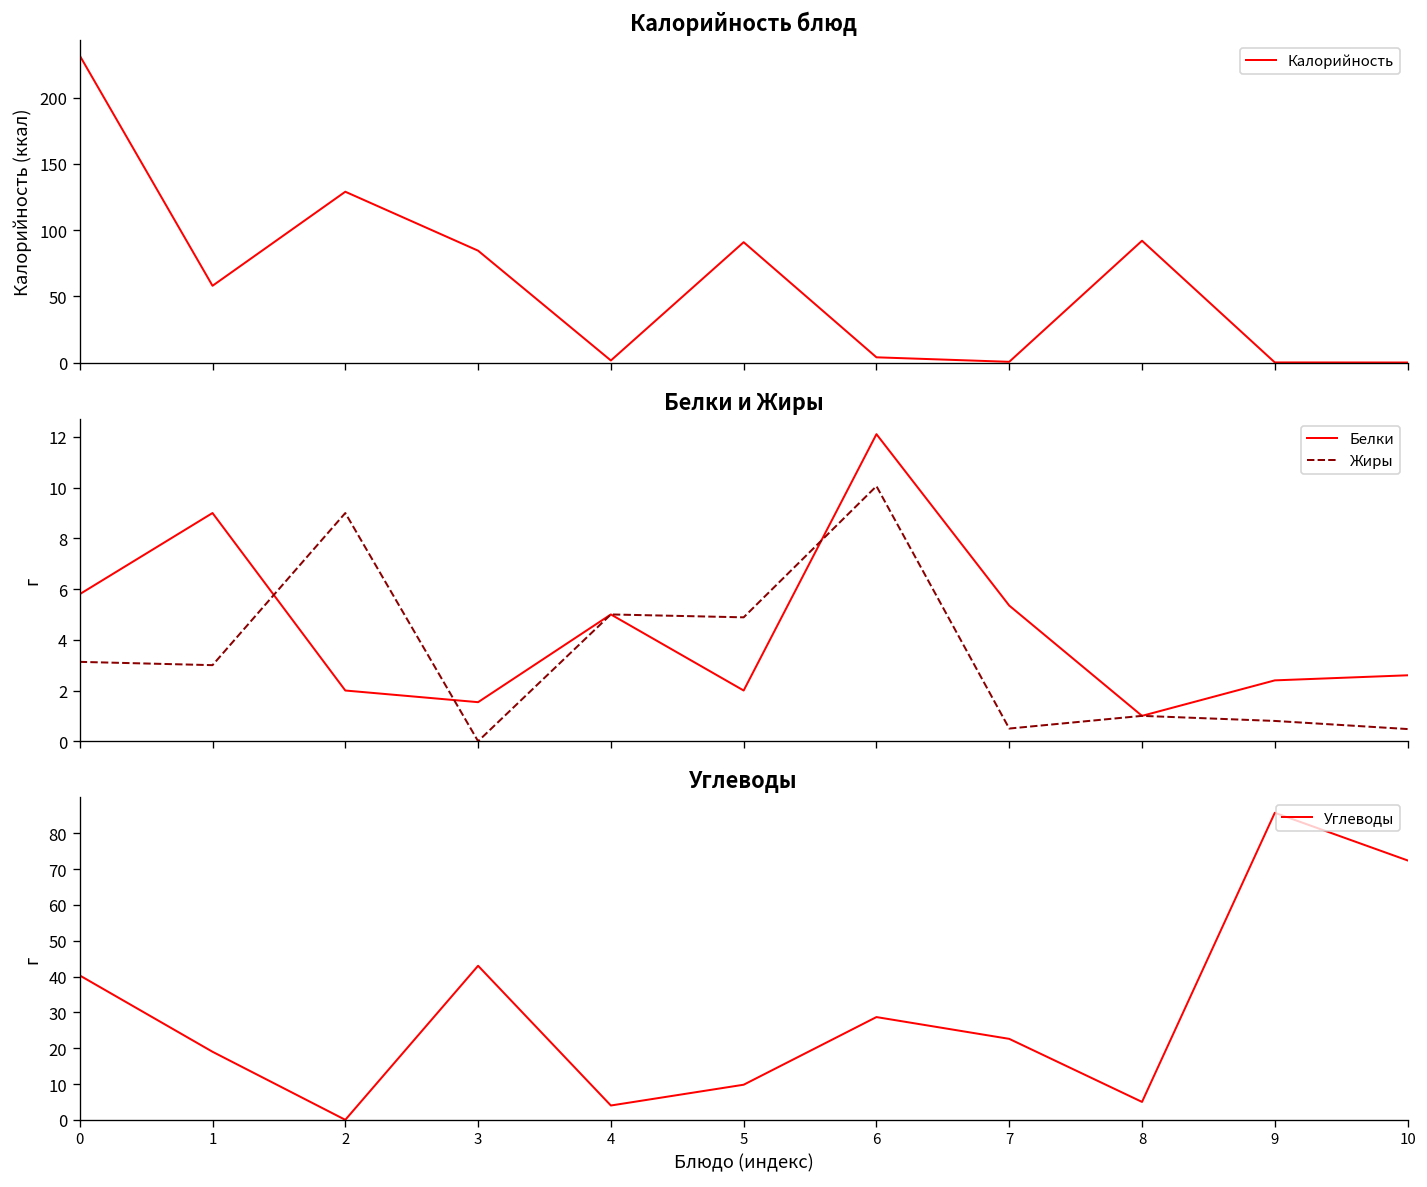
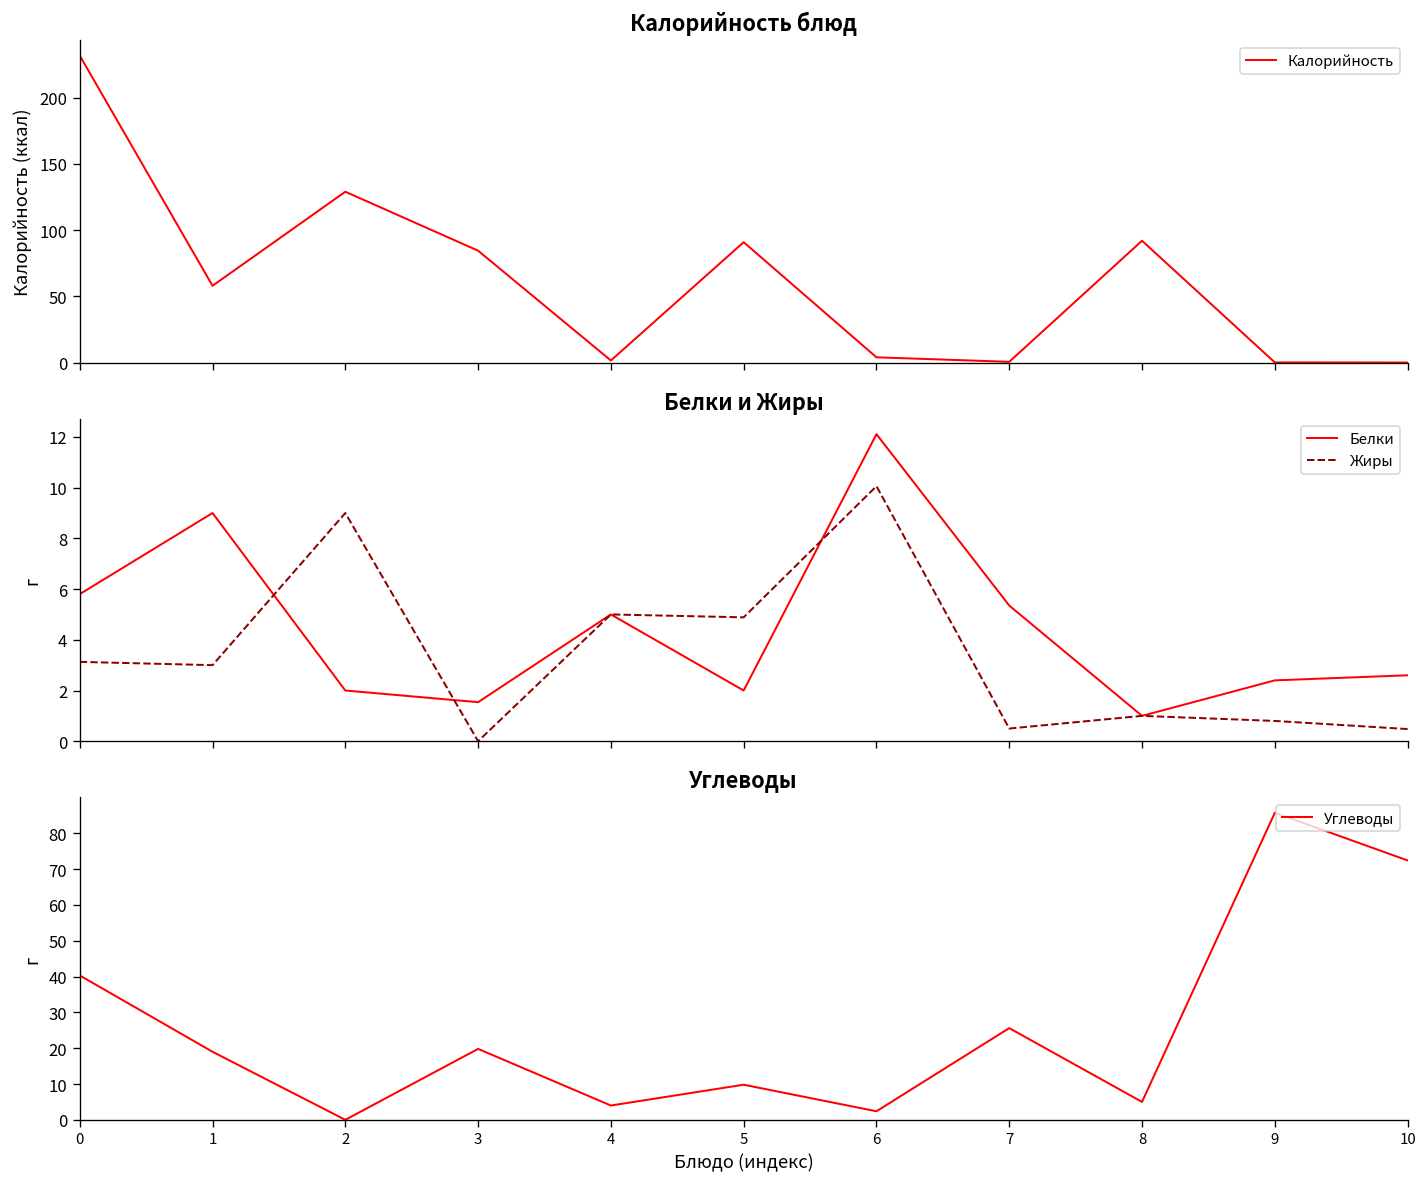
Углеводы, 3: 43 -> 20
Углеводы, 6: 29 -> 2
Углеводы, 7: 23 -> 26
